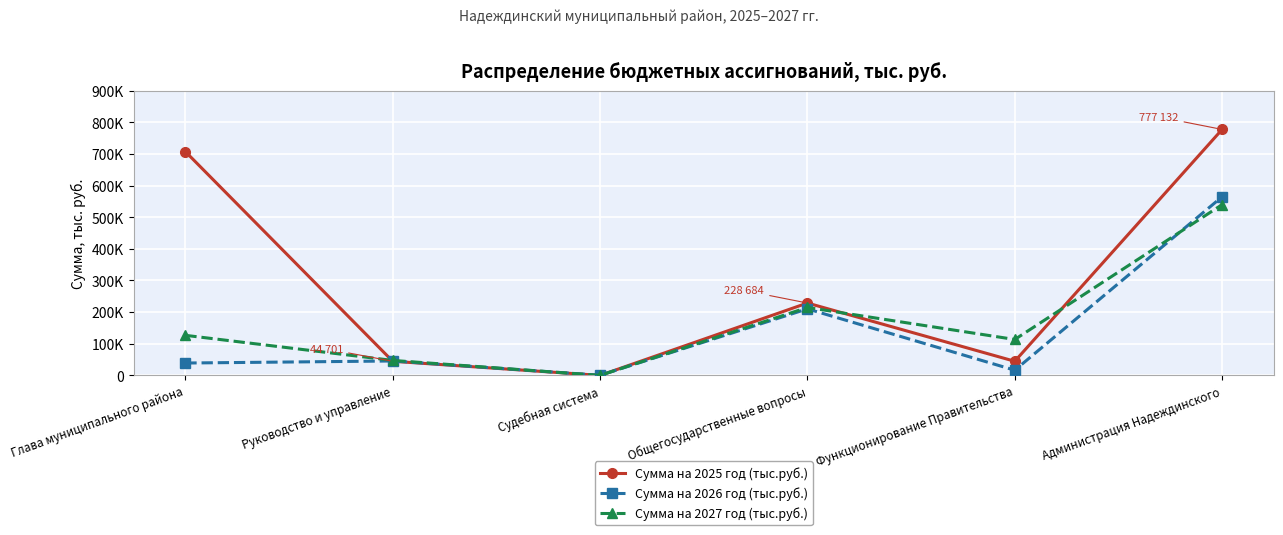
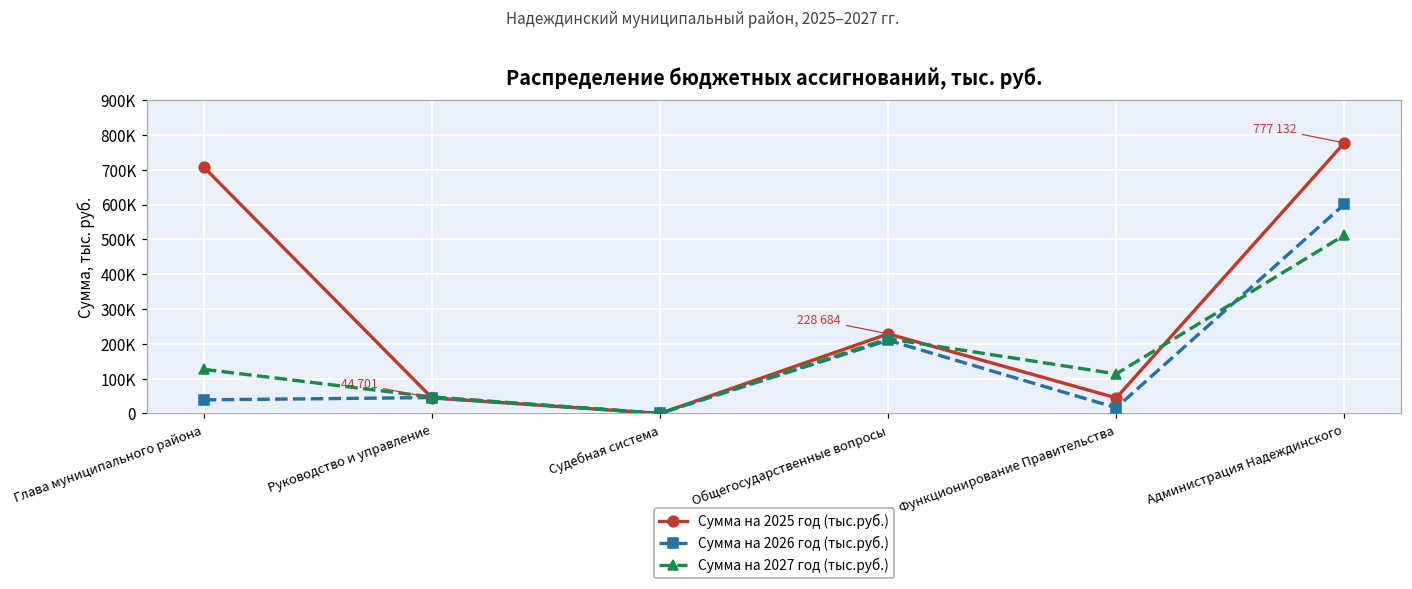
Сумма на 2026 год (тыс.руб.), Администрация Надеждинского: 560000 -> 600000
Сумма на 2027 год (тыс.руб.), Администрация Надеждинского: 540000 -> 510000
